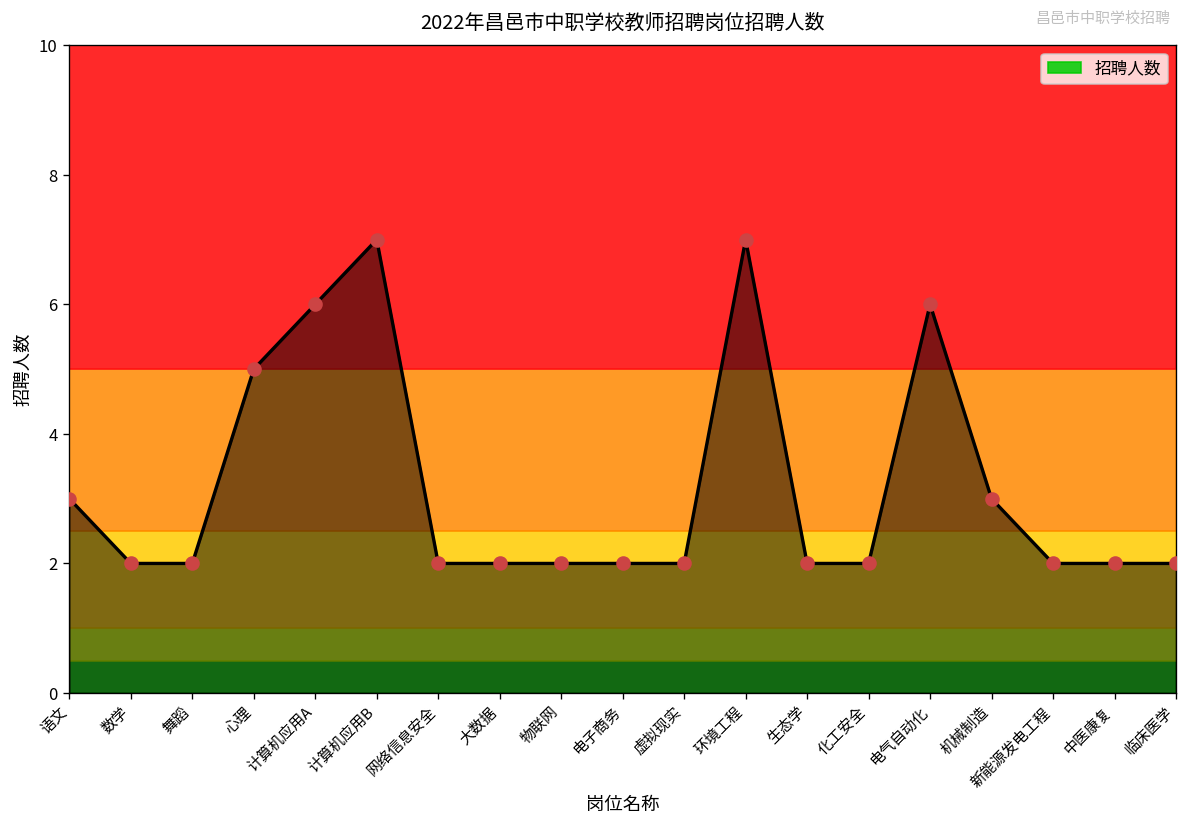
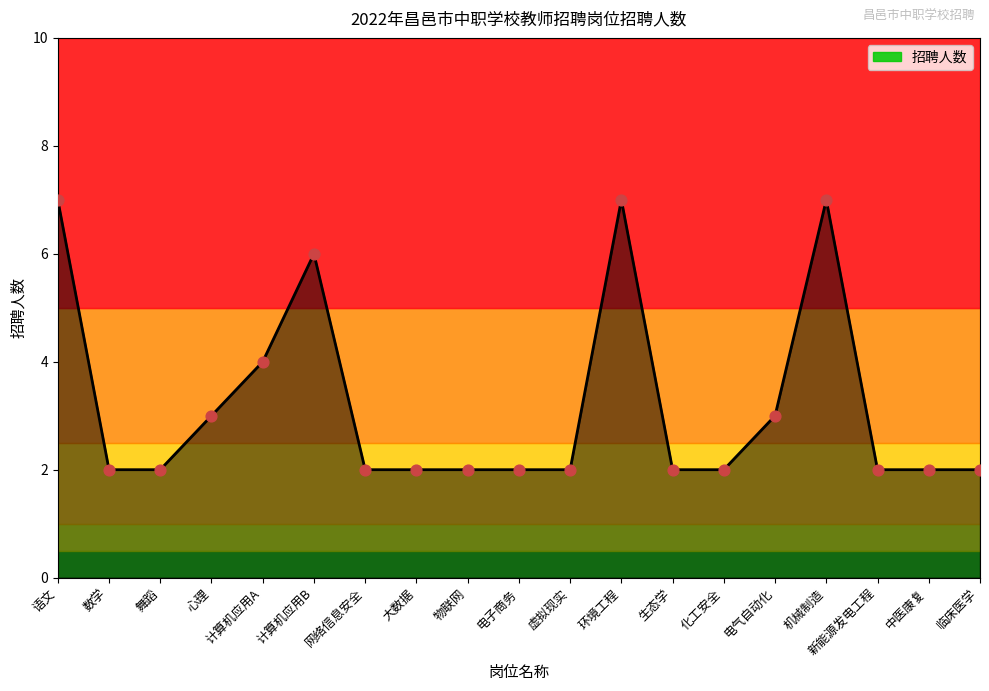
语文: 3 -> 7
心理: 5 -> 3
计算机应用A: 6 -> 4
计算机应用B: 7 -> 6
电气自动化: 6 -> 3
机械制造: 3 -> 7
